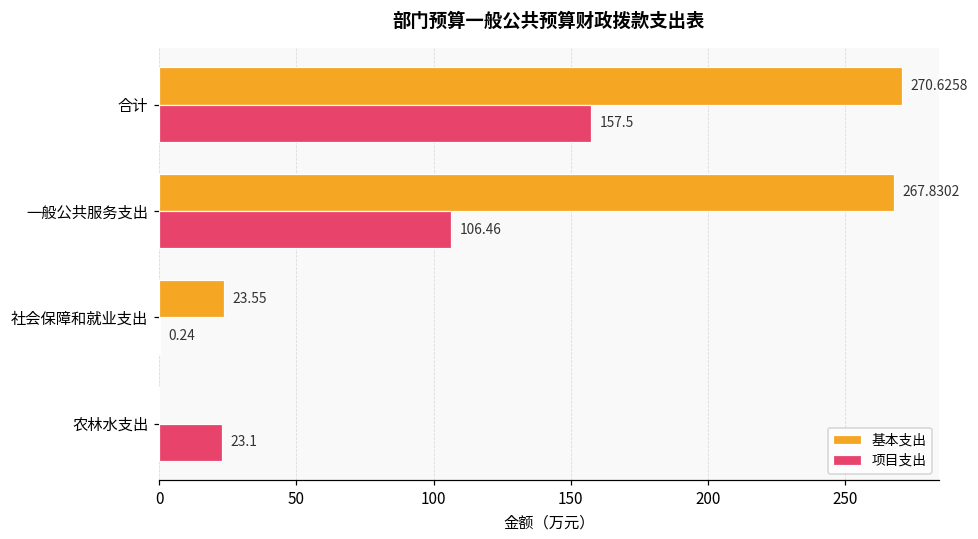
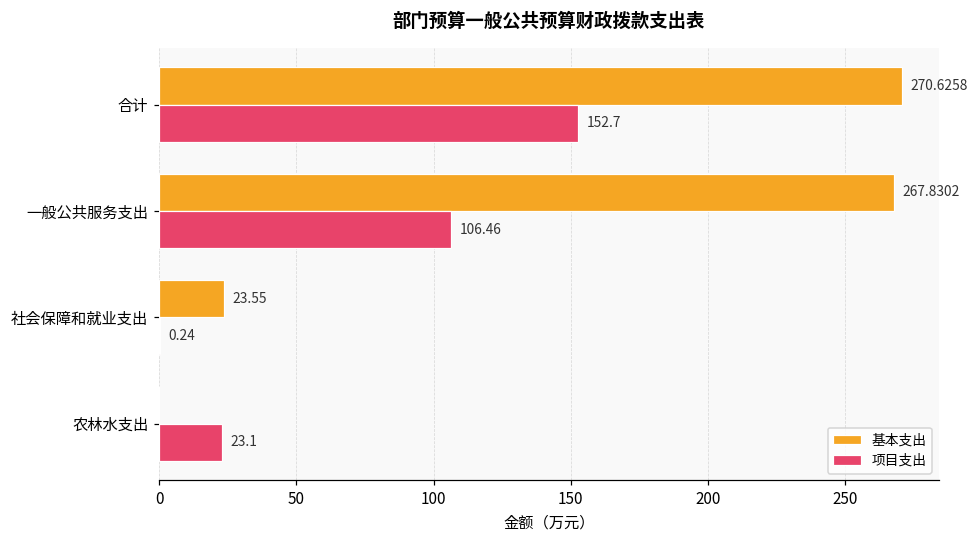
项目支出, 合计: 157.5 -> 152.7
